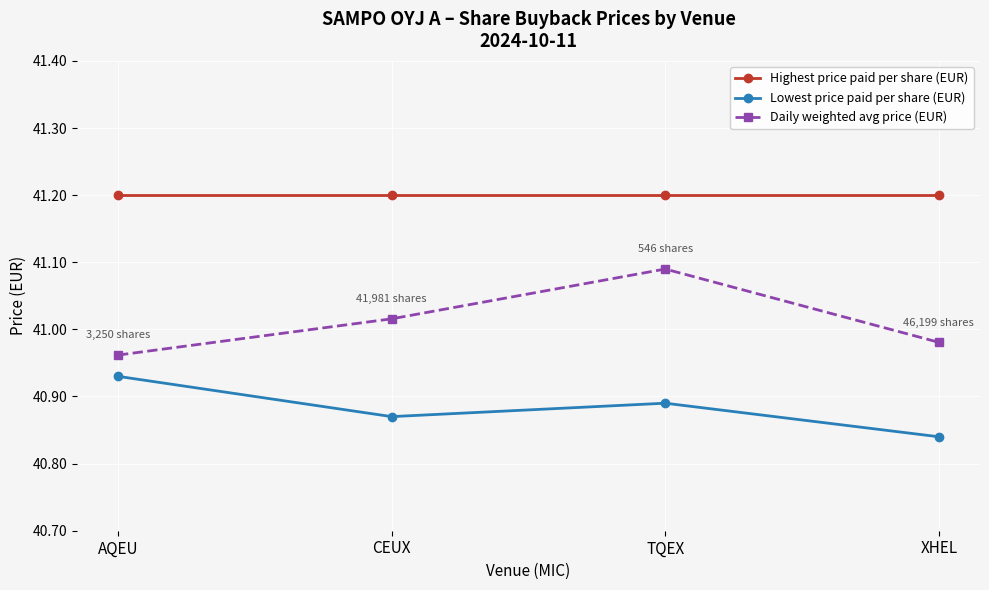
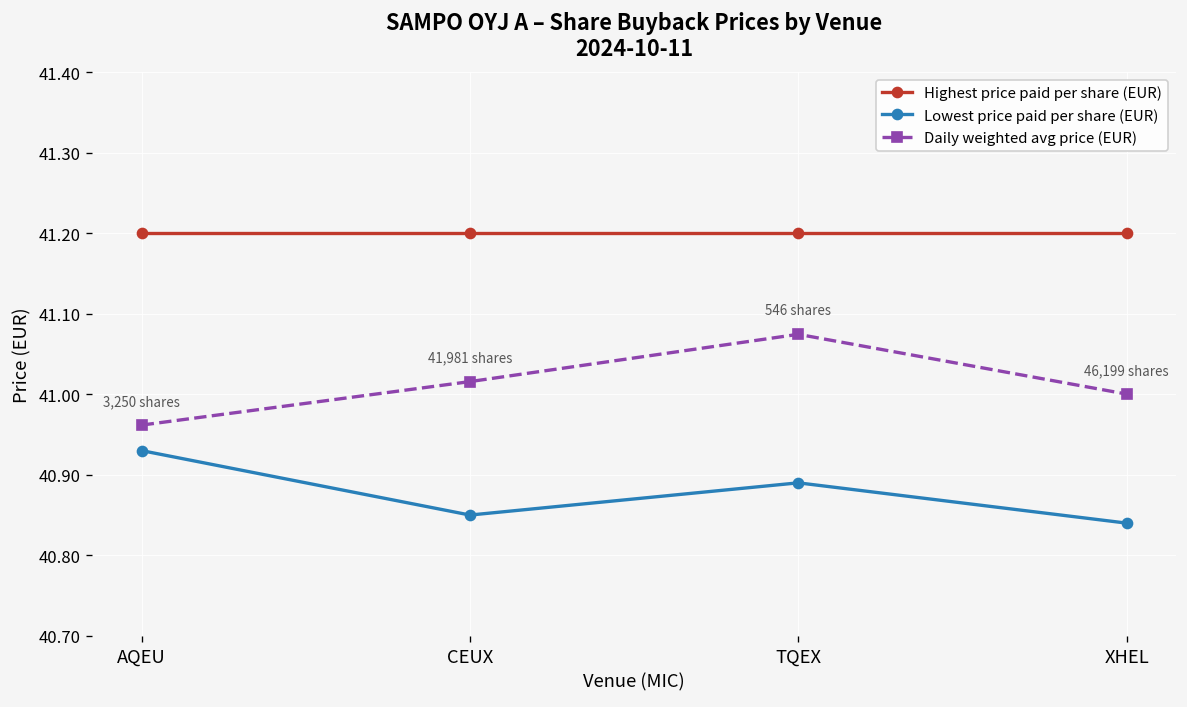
Lowest price paid per share (EUR), CEUX: 40.87 -> 40.85
Daily weighted avg price (EUR), TQEX: 41.09 -> 41.07
Daily weighted avg price (EUR), XHEL: 40.98 -> 41.00
